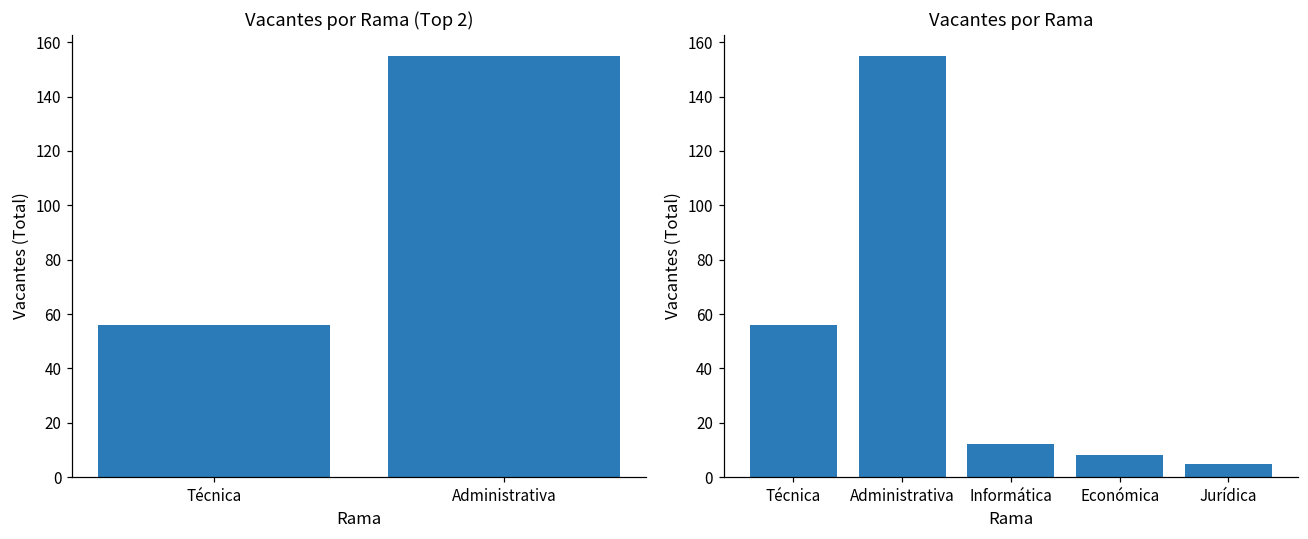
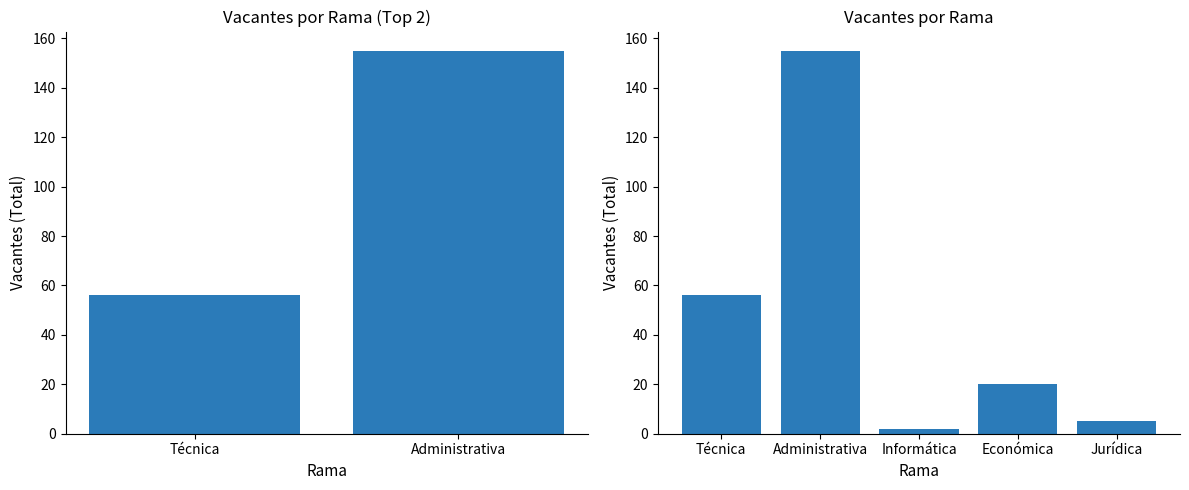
Vacantes por Rama, Informática: 12 -> 2
Vacantes por Rama, Económica: 8 -> 20
